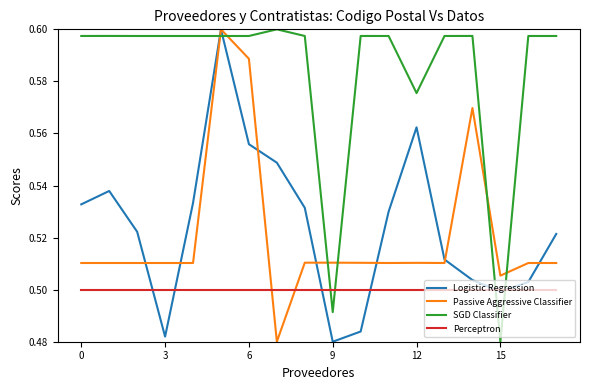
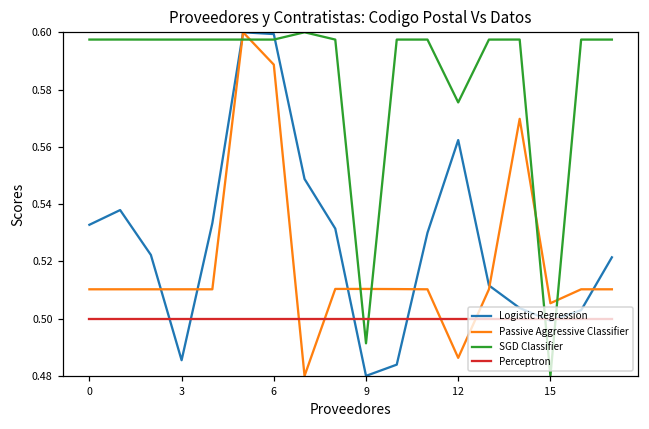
Logistic Regression, 3: 0.482 -> 0.485
Logistic Regression, 6: 0.556 -> 0.599
Passive Aggressive Classifier, 12: 0.510 -> 0.486
